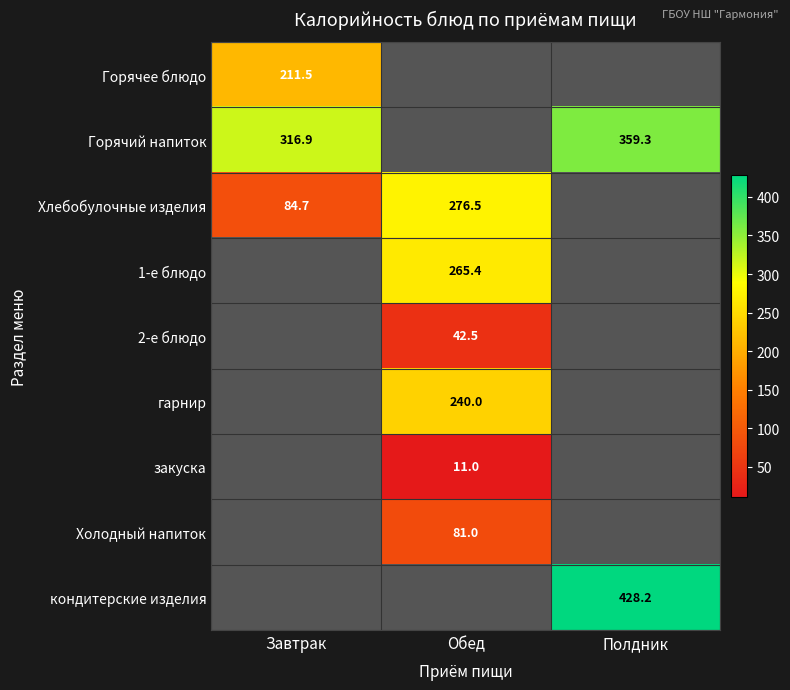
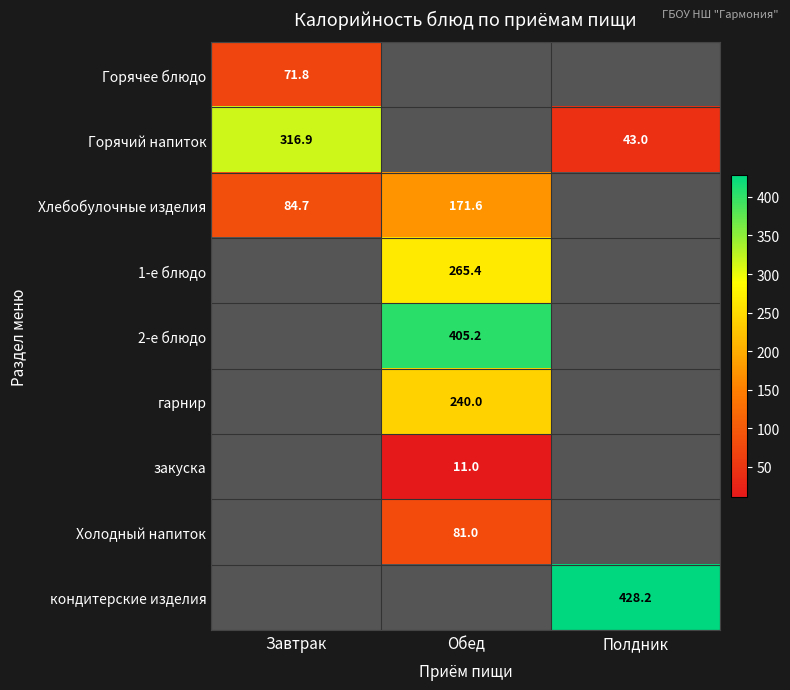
Горячее блюдо, Завтрак: 211.5 -> 71.8
Горячий напиток, Полдник: 359.3 -> 43.0
Хлебобулочные изделия, Обед: 276.5 -> 171.6
2-е блюдо, Обед: 42.5 -> 405.2
